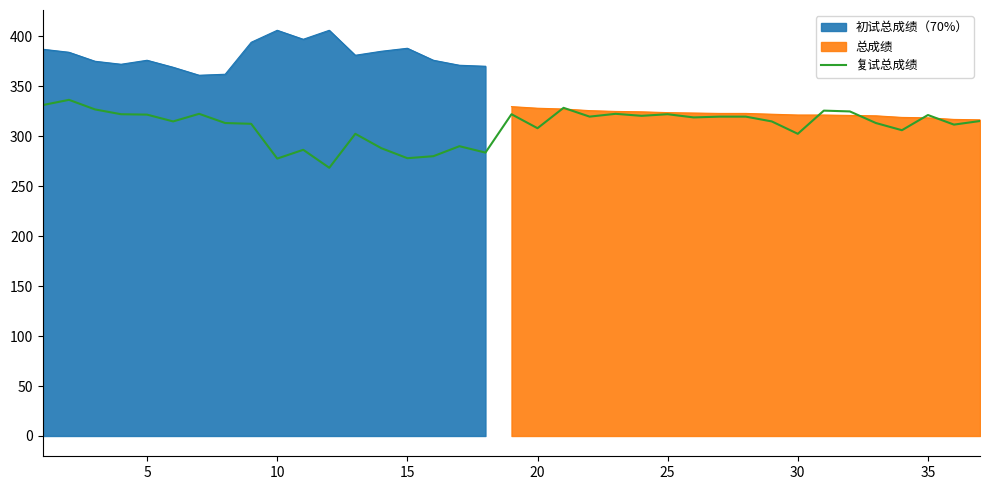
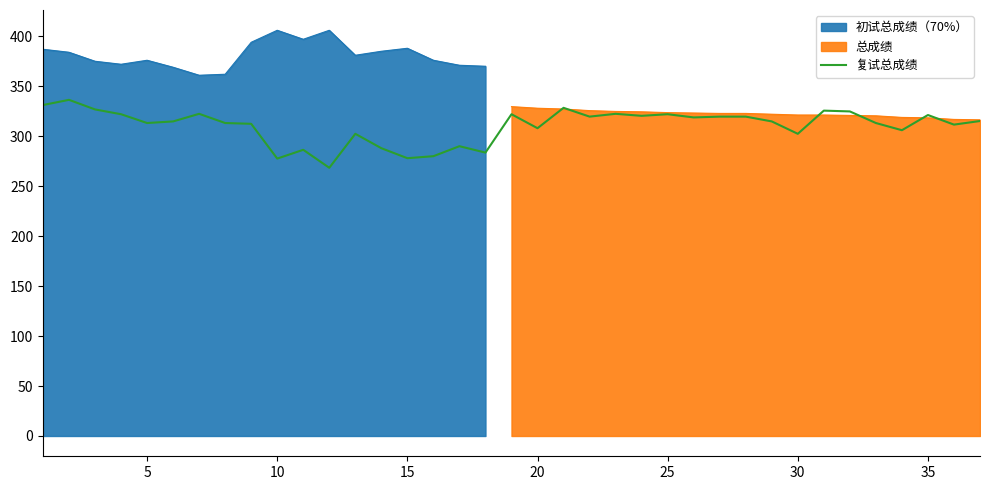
复试总成绩, 5: 320 -> 310
